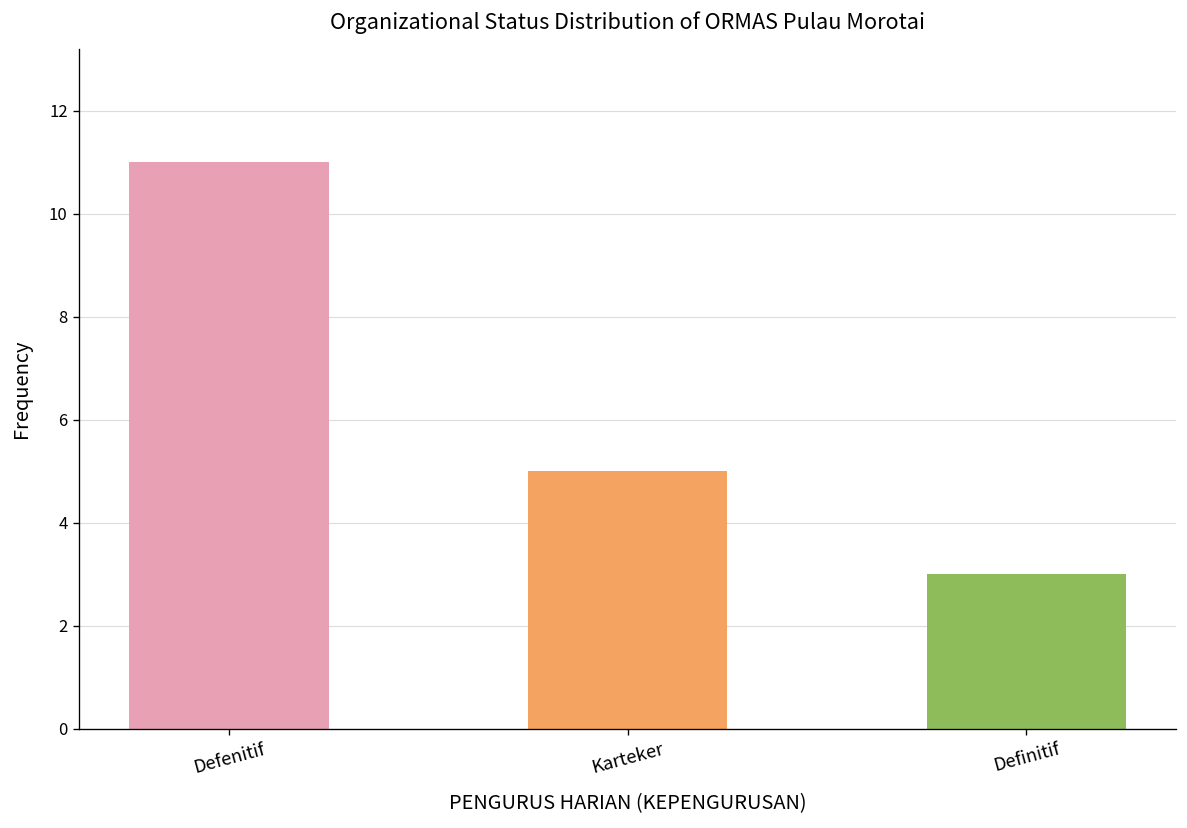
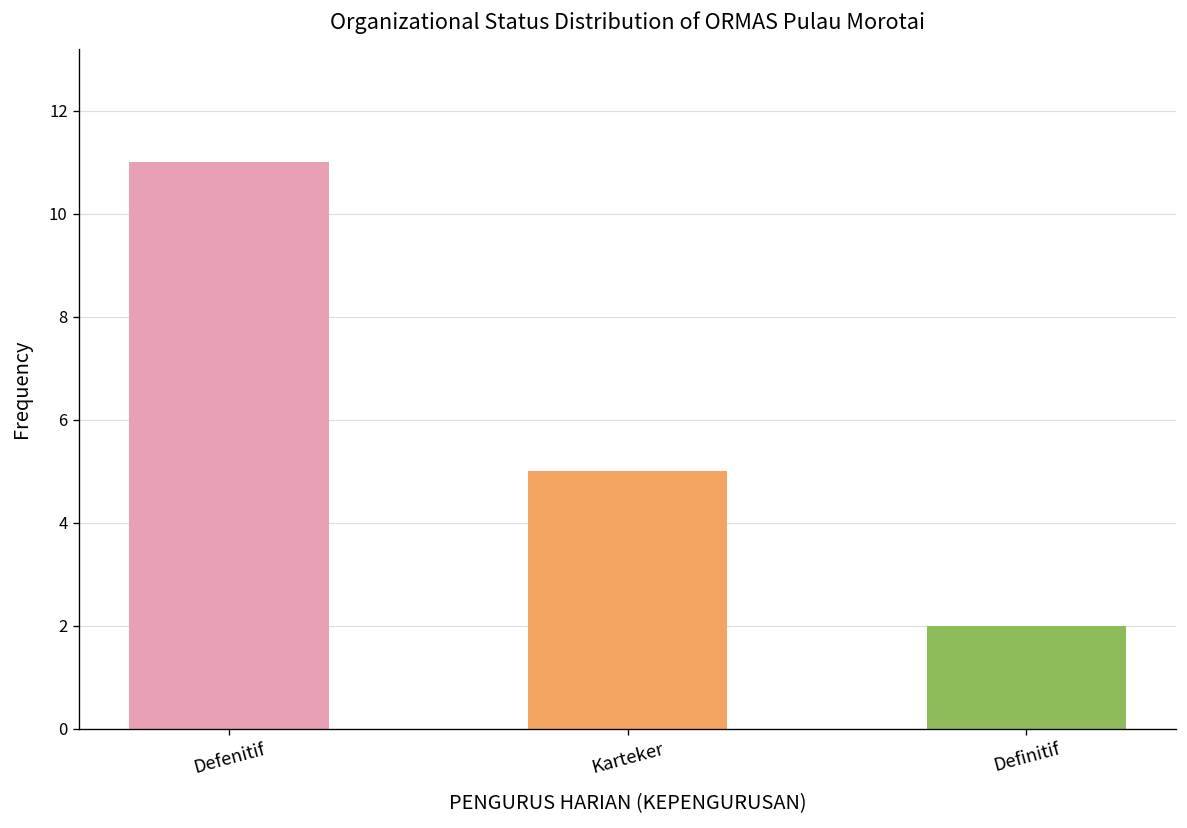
Definitif: 3 -> 2
